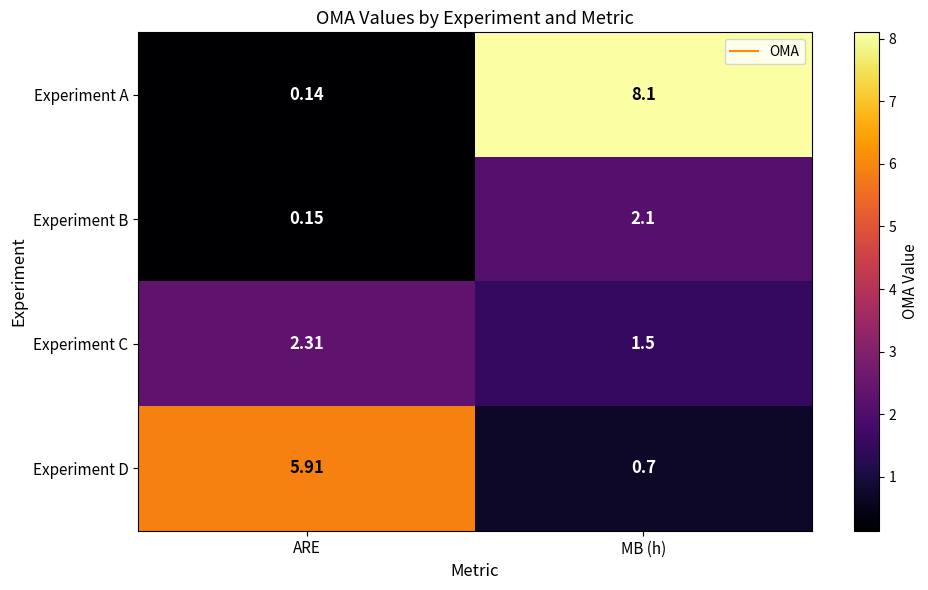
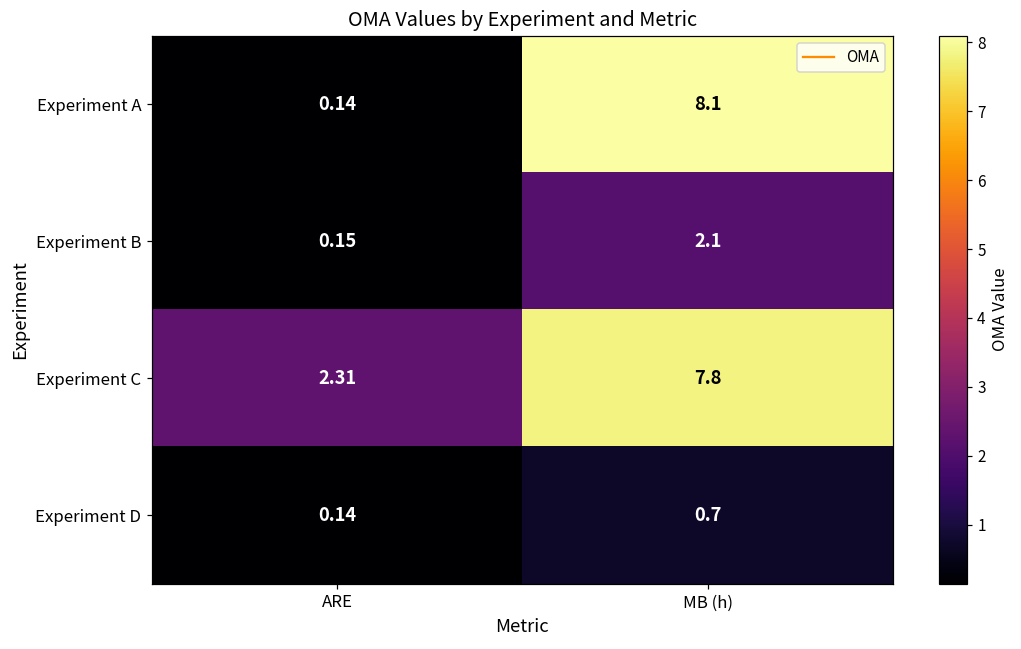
Experiment C, MB (h): 1.5 -> 7.8
Experiment D, ARE: 5.91 -> 0.14
